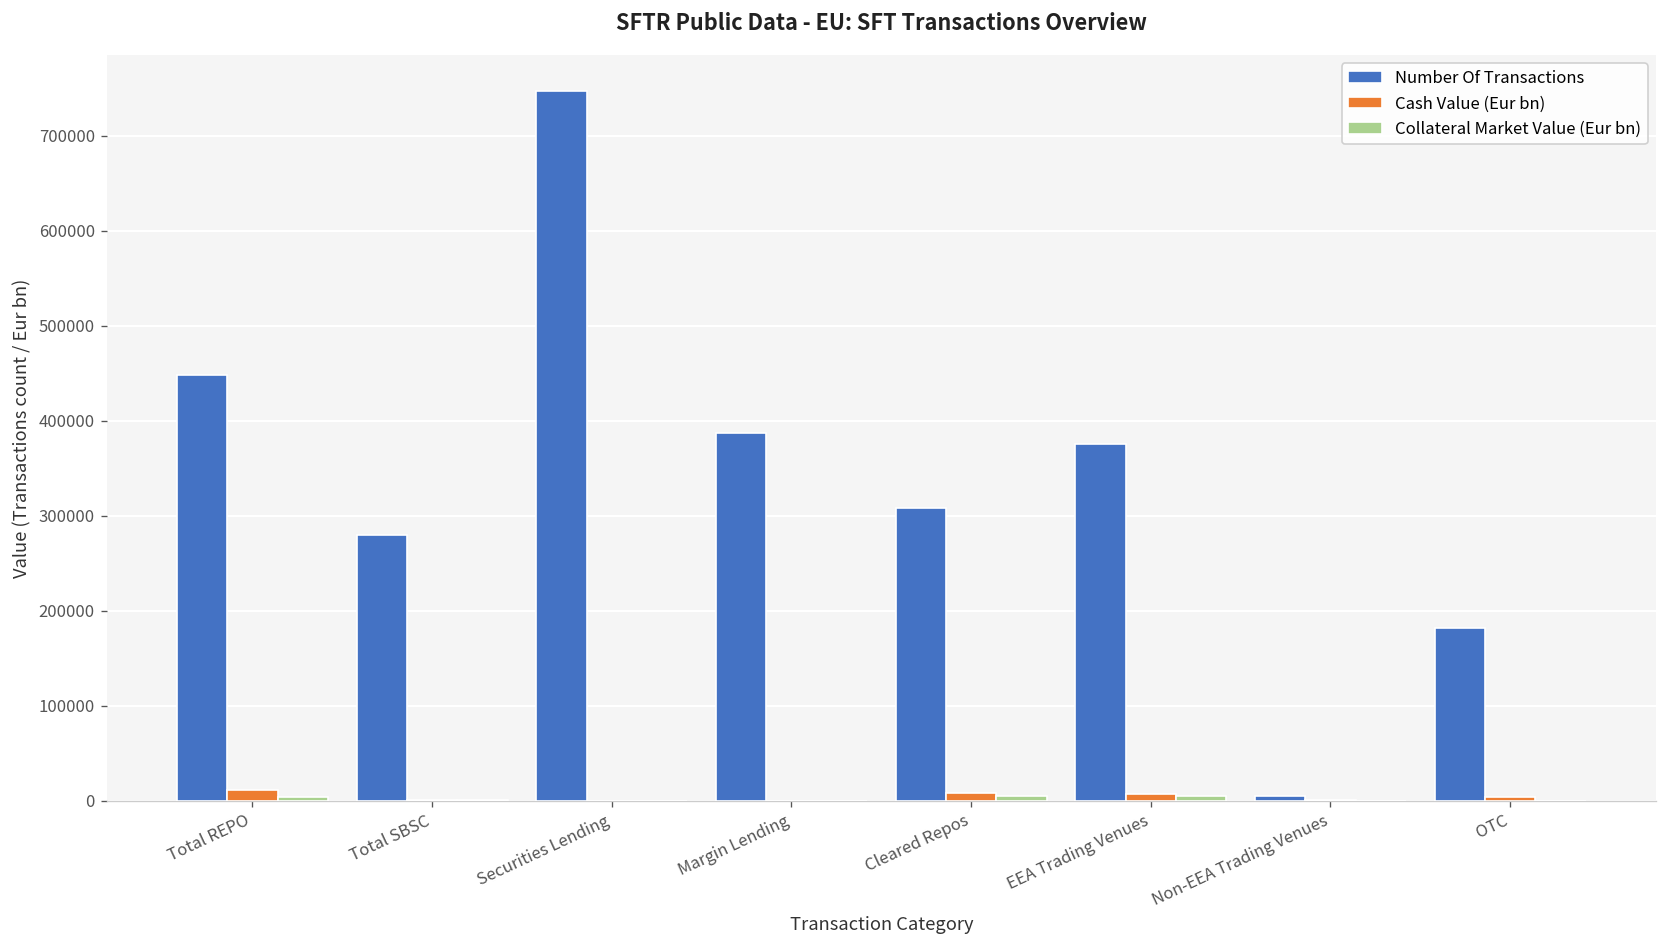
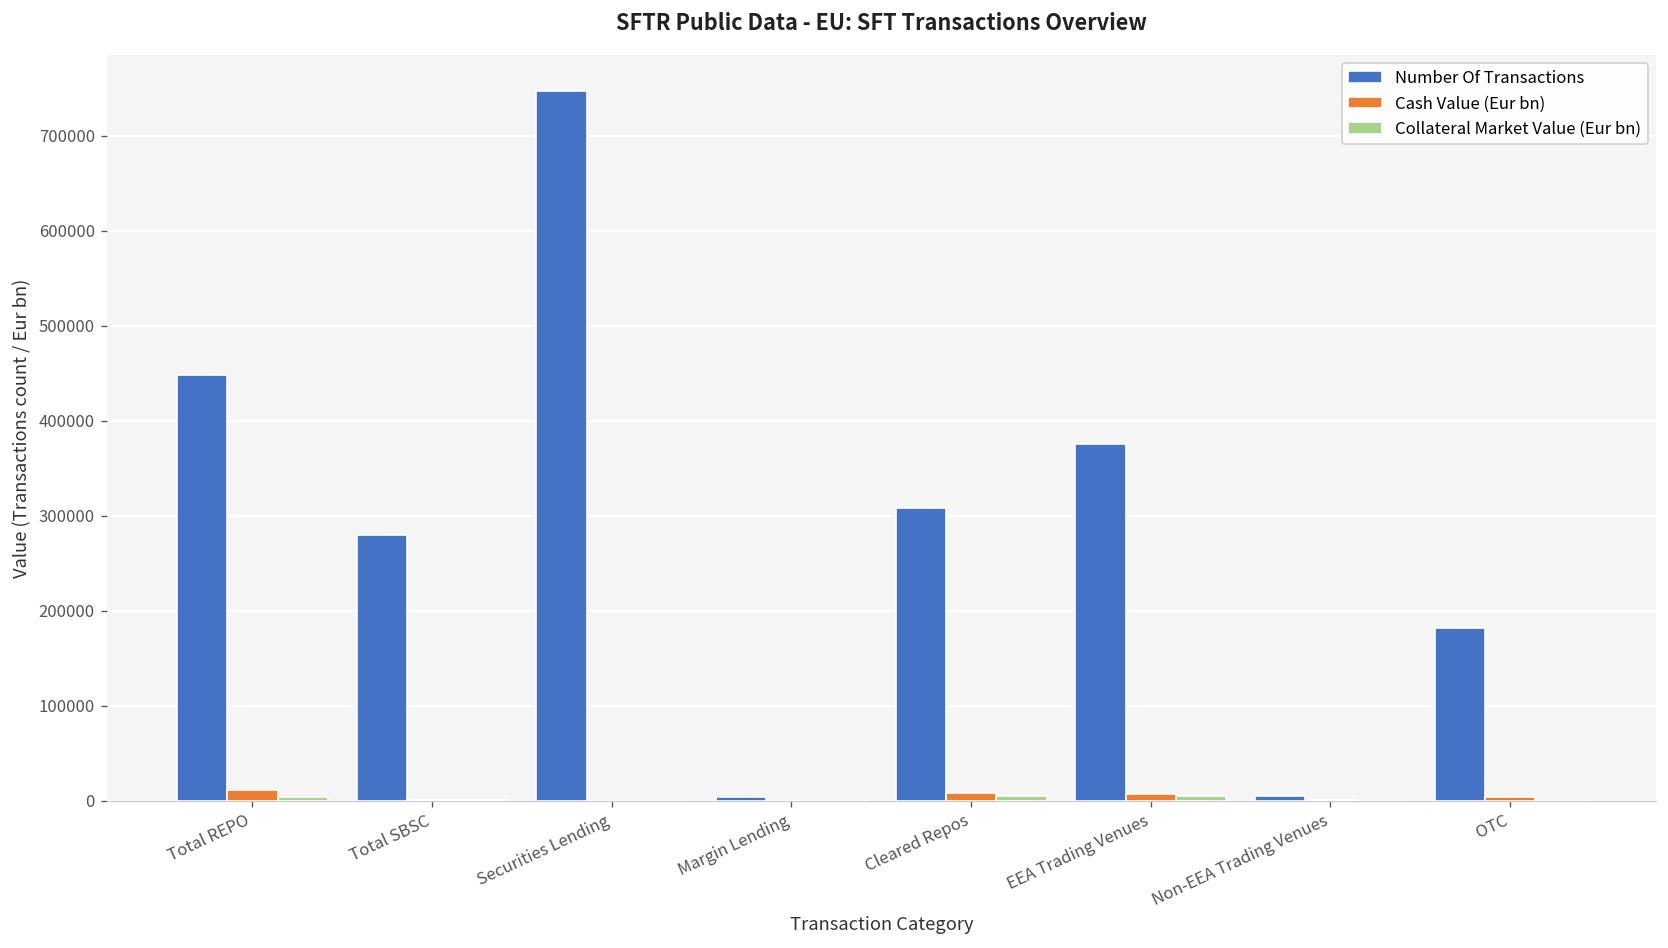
Number Of Transactions, Margin Lending: 390000 -> 0
